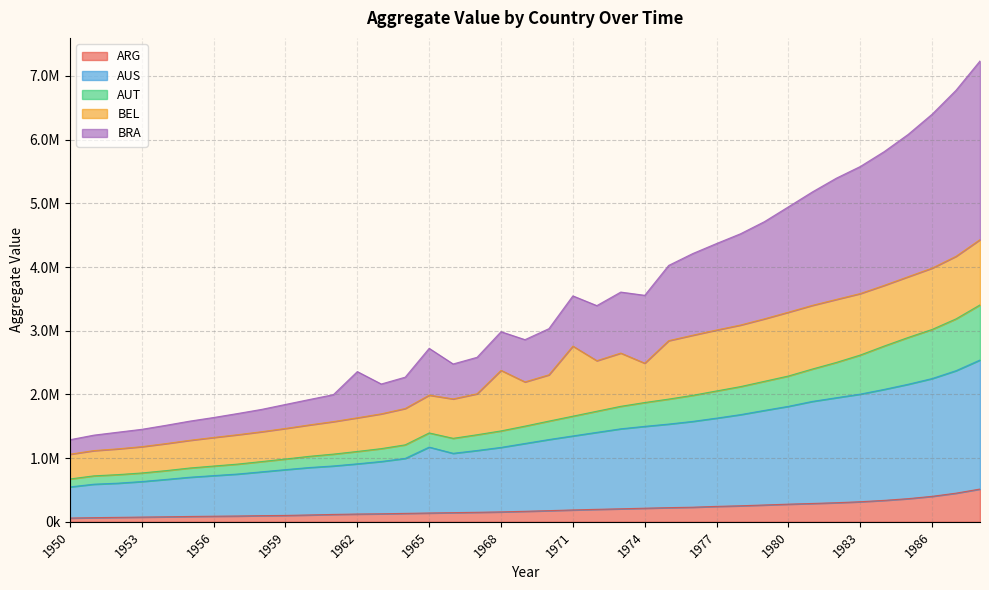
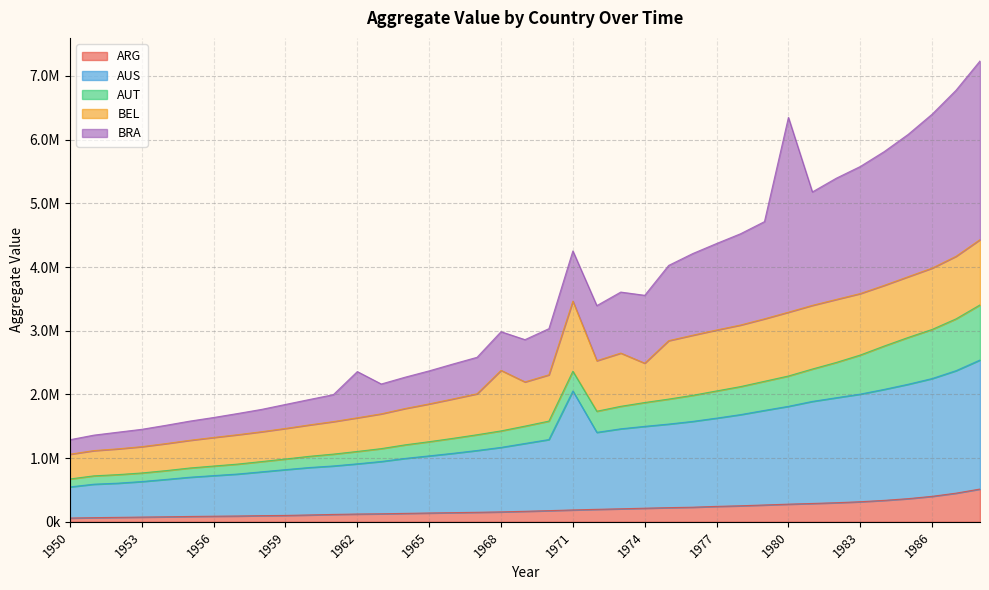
AUS, 1965: 1000000 -> 900000
BRA, 1965: 700000 -> 500000
AUS, 1971: 1200000 -> 1900000
BRA, 1980: 1700000 -> 3100000
